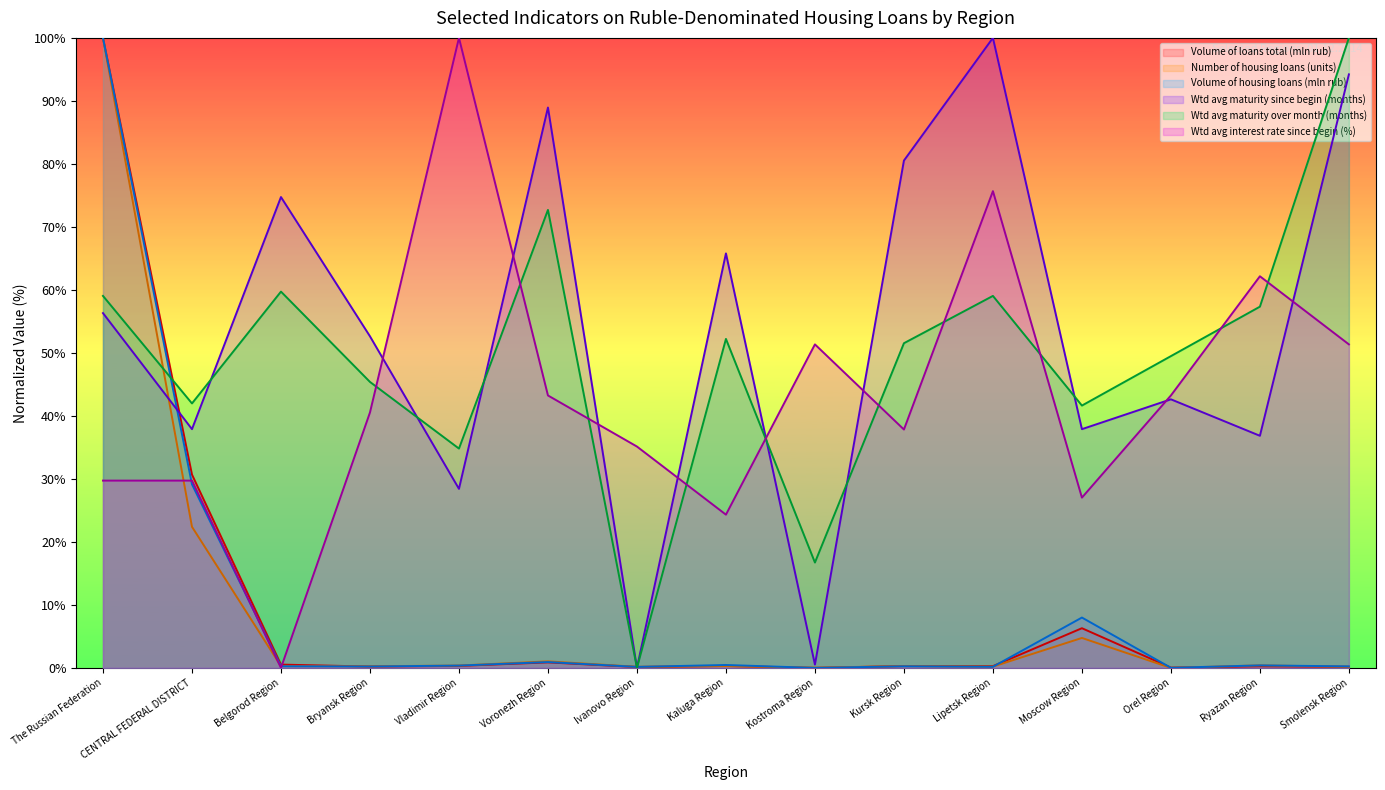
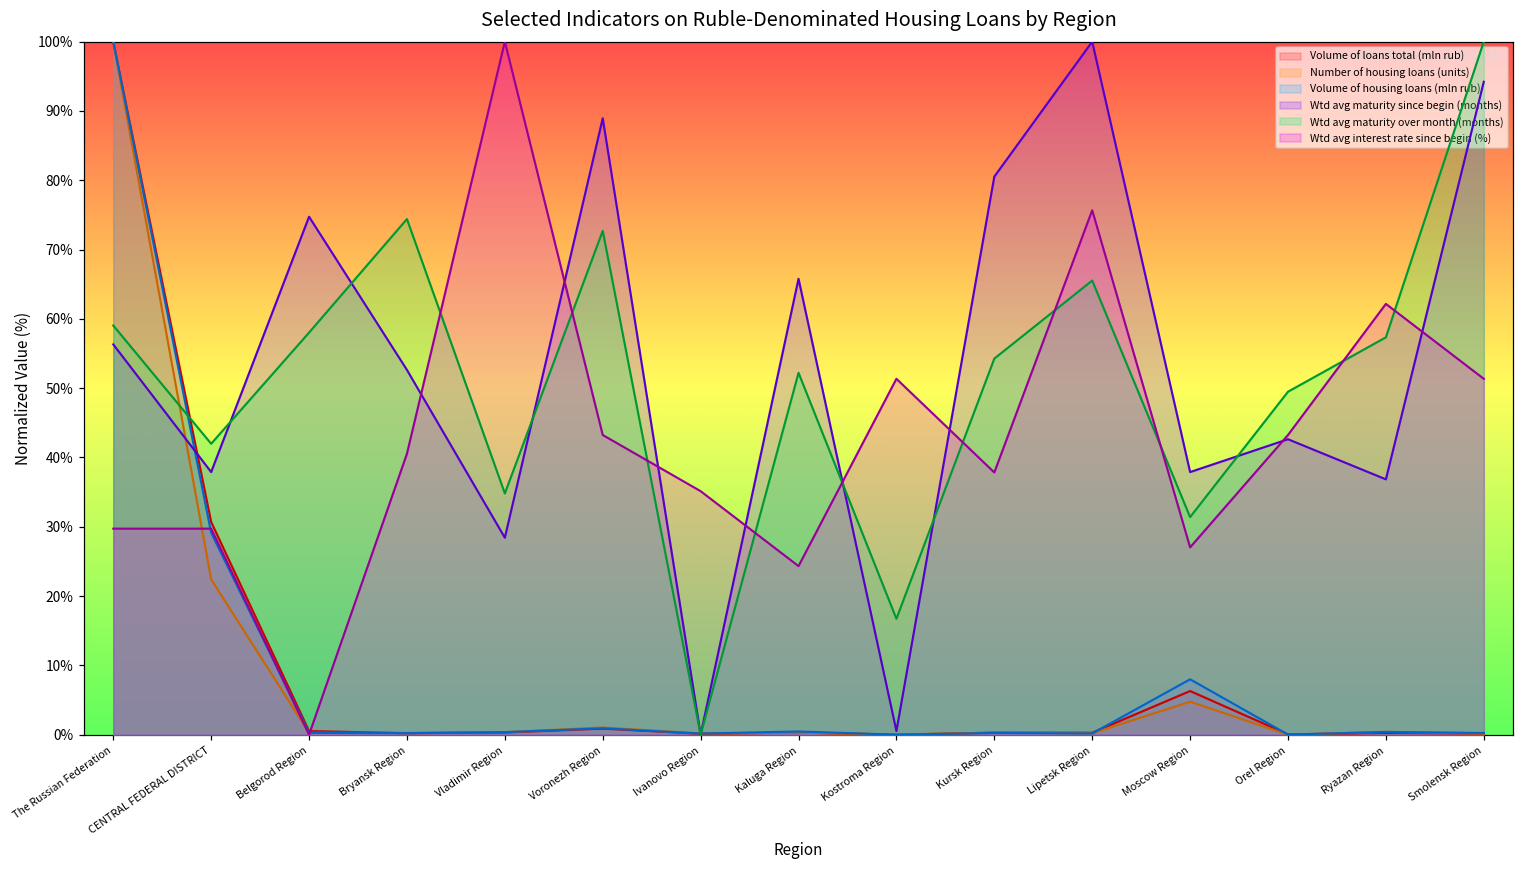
Wtd avg maturity over month (months), Belgorod Region: 60% -> 58%
Wtd avg maturity over month (months), Bryansk Region: 45% -> 74%
Wtd avg maturity over month (months), Kursk Region: 52% -> 54%
Wtd avg maturity over month (months), Lipetsk Region: 59% -> 66%
Wtd avg maturity over month (months), Moscow Region: 42% -> 31%
